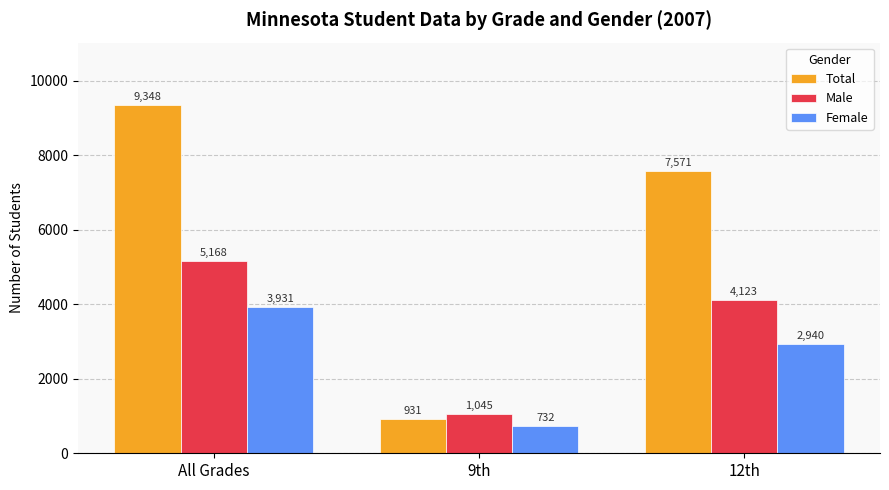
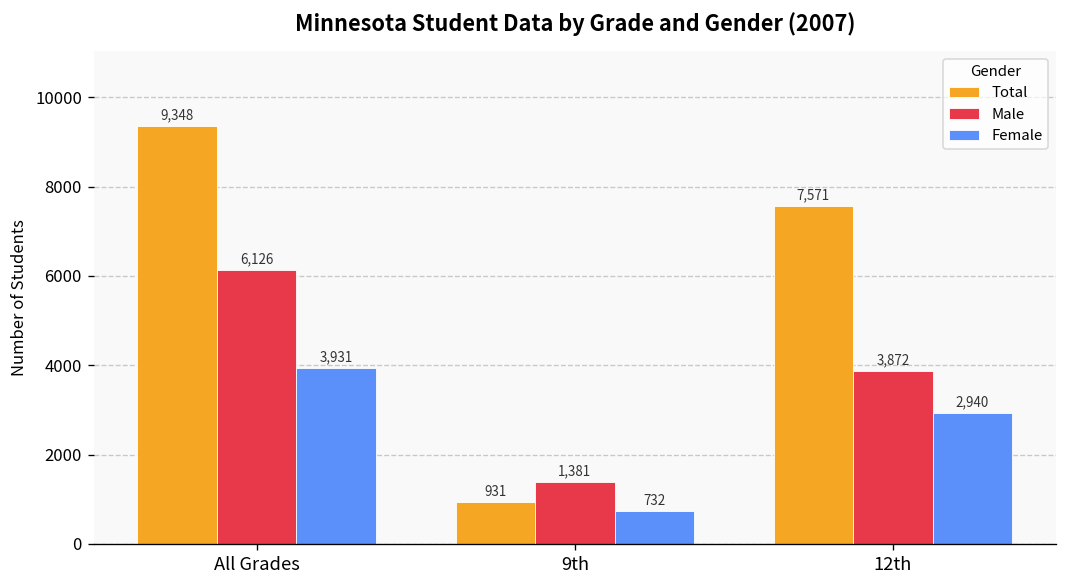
Male, All Grades: 5,168 -> 6,126
Male, 9th: 1,045 -> 1,381
Male, 12th: 4,123 -> 3,872
